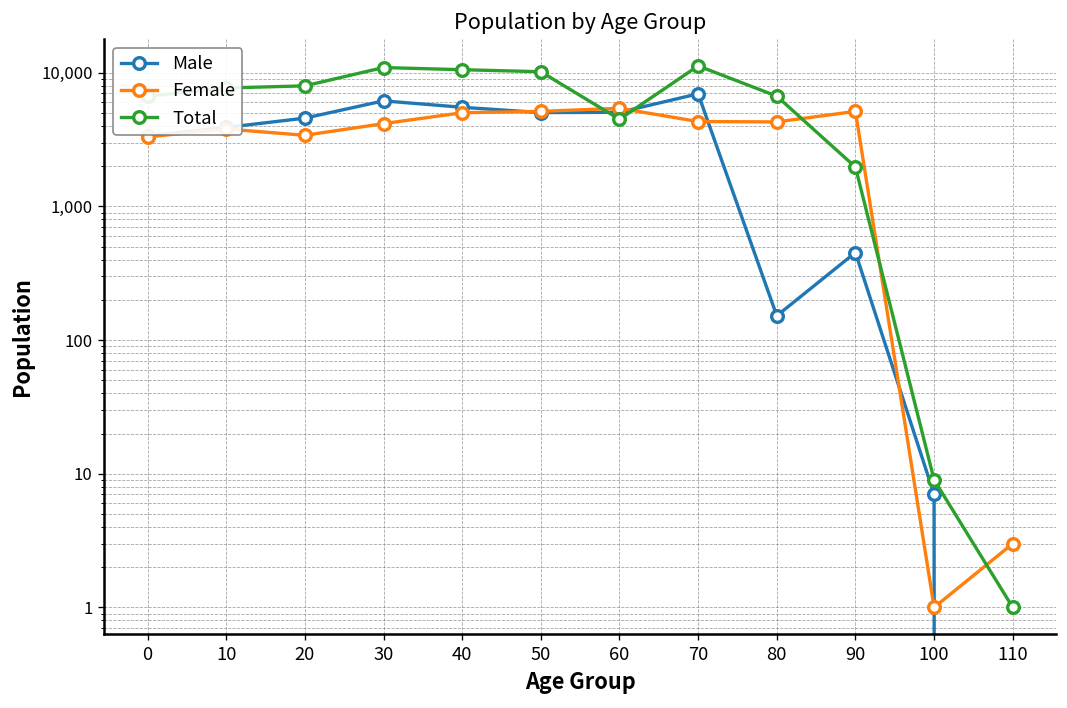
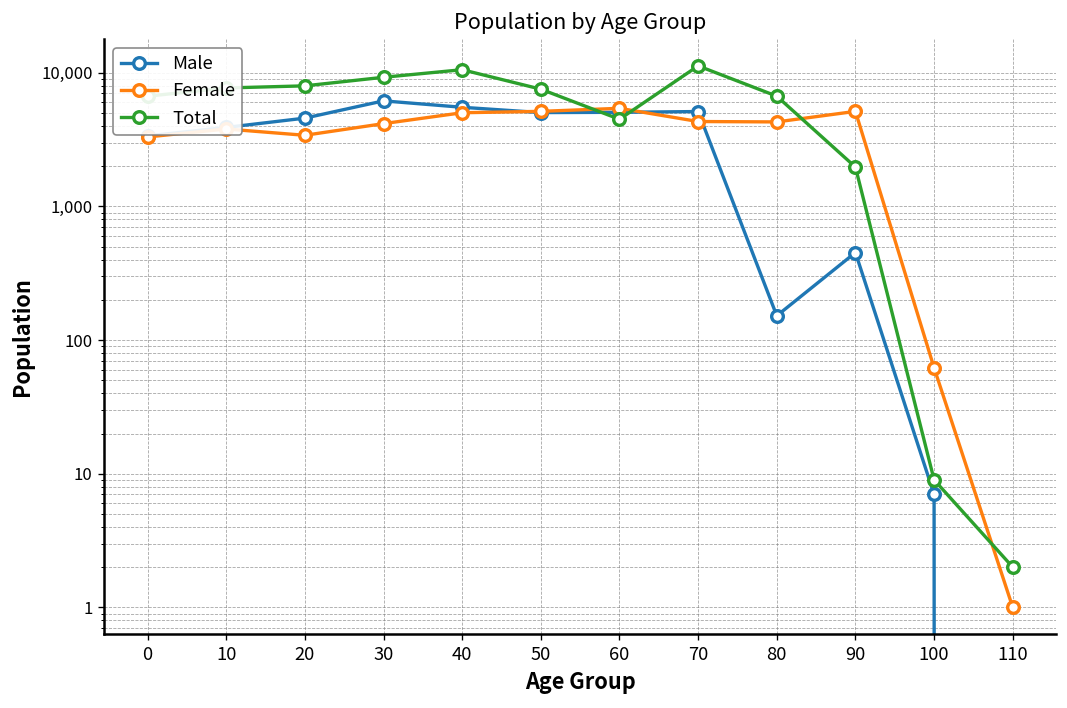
Total, 30: 11,000 -> 9,000
Total, 50: 10,000 -> 8,000
Male, 70: 7,000 -> 5,000
Female, 100: 1 -> 60
Female, 110: 3 -> 1
Total, 110: 1 -> 2
